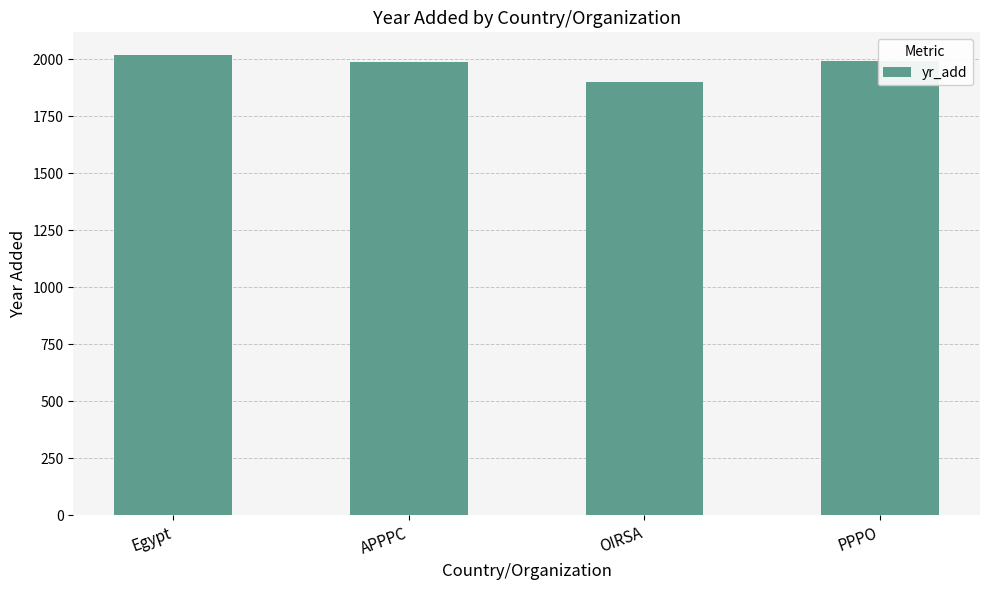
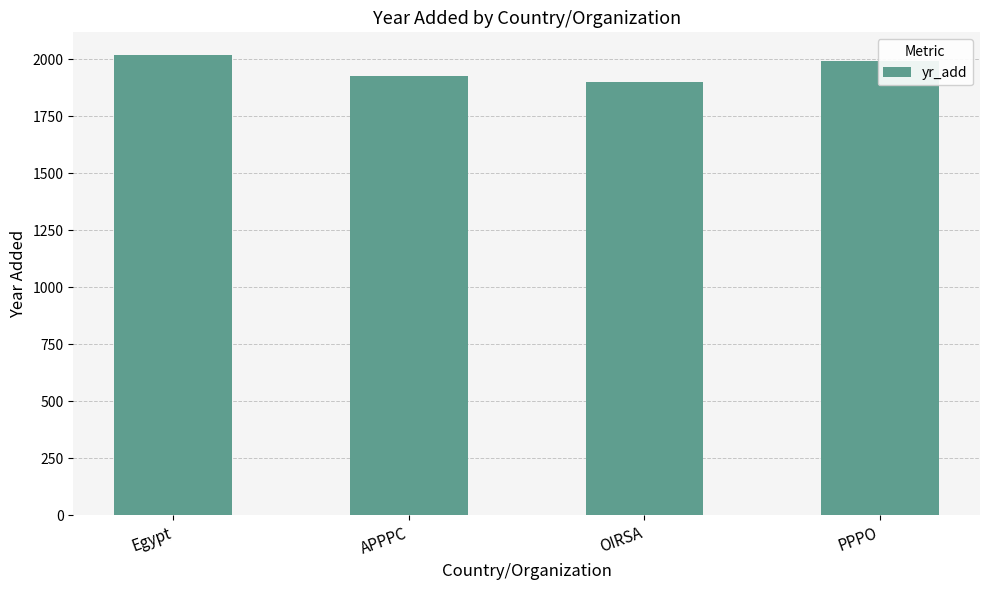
APPPC: 1990 -> 1930
